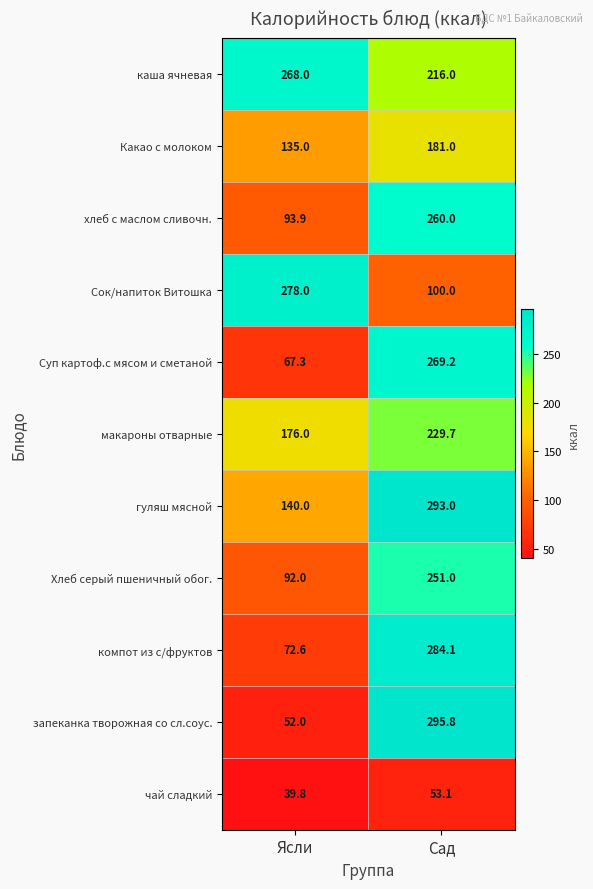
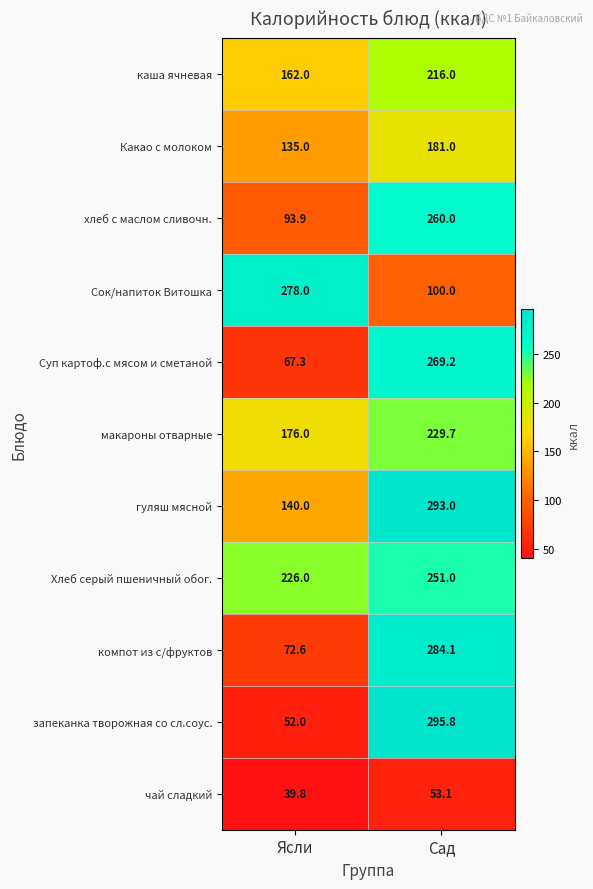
каша ячневая, Ясли: 268.0 -> 162.0
Хлеб серый пшеничный обог., Ясли: 92.0 -> 226.0
